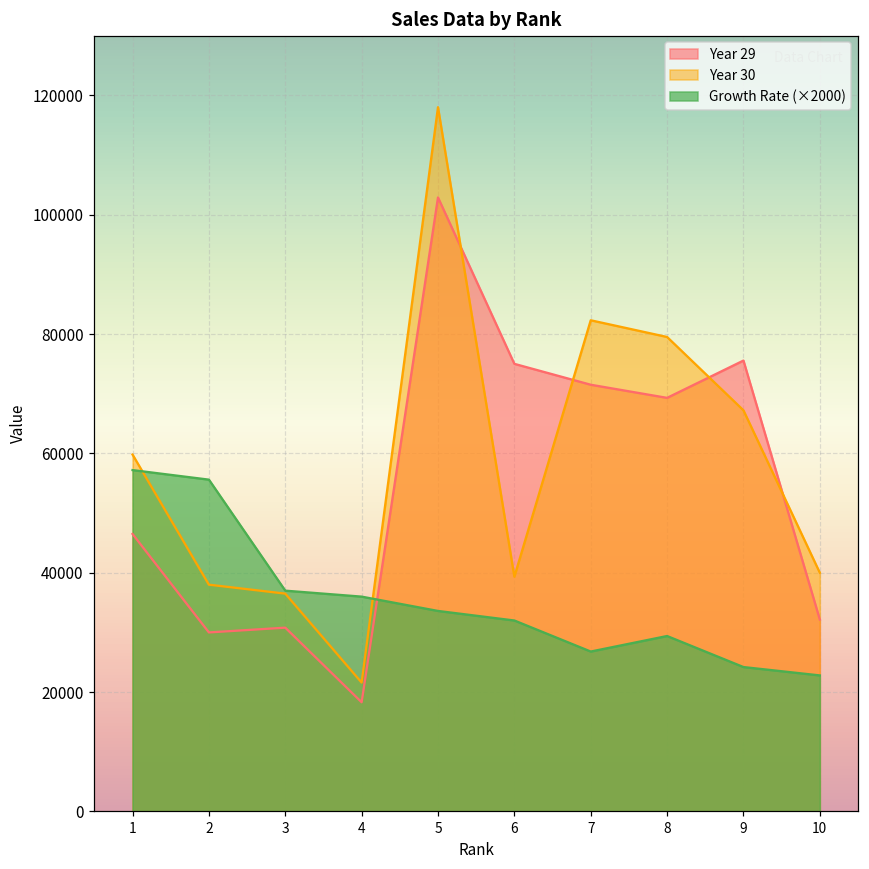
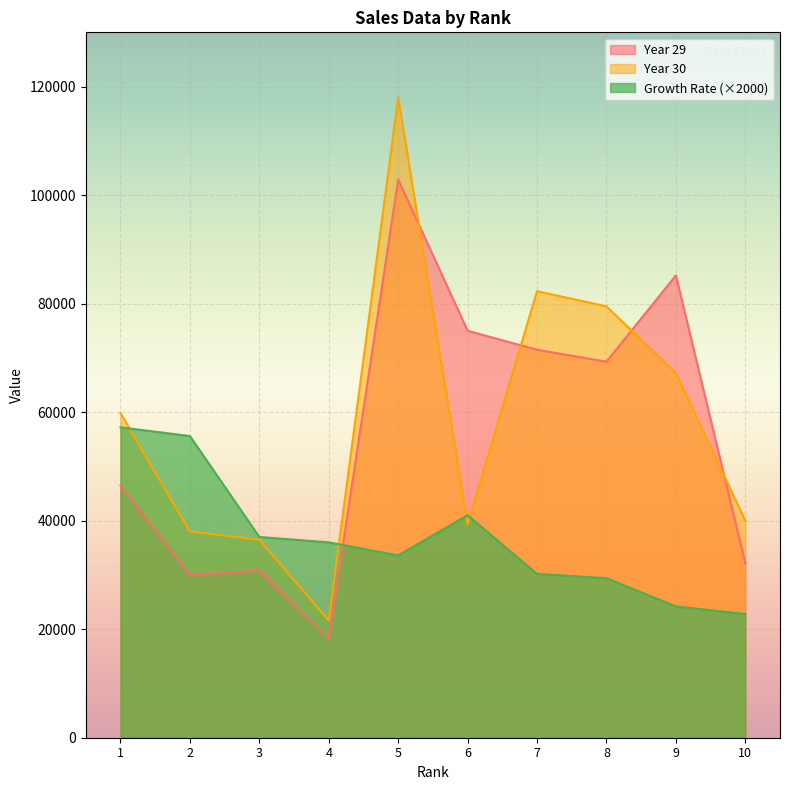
Growth Rate (×2000), 6: 32000 -> 41000
Growth Rate (×2000), 7: 27000 -> 30000
Year 29, 9: 76000 -> 85000
